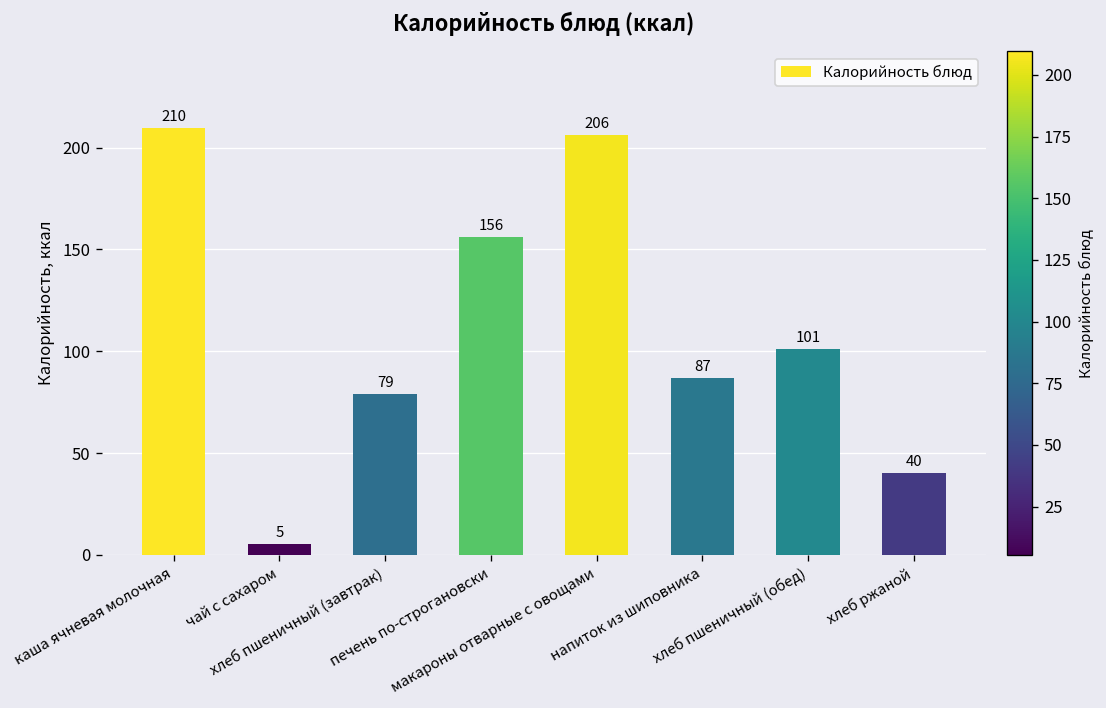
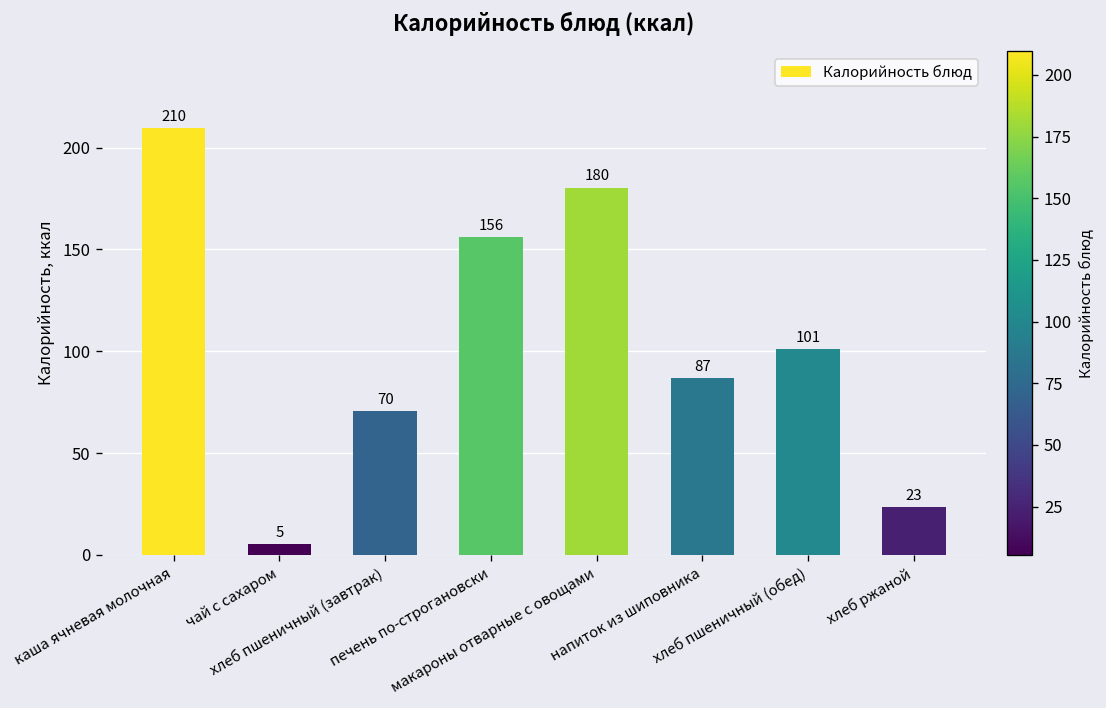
хлеб пшеничный (завтрак): 79 -> 70
макароны отварные с овощами: 206 -> 180
хлеб ржаной: 40 -> 23
